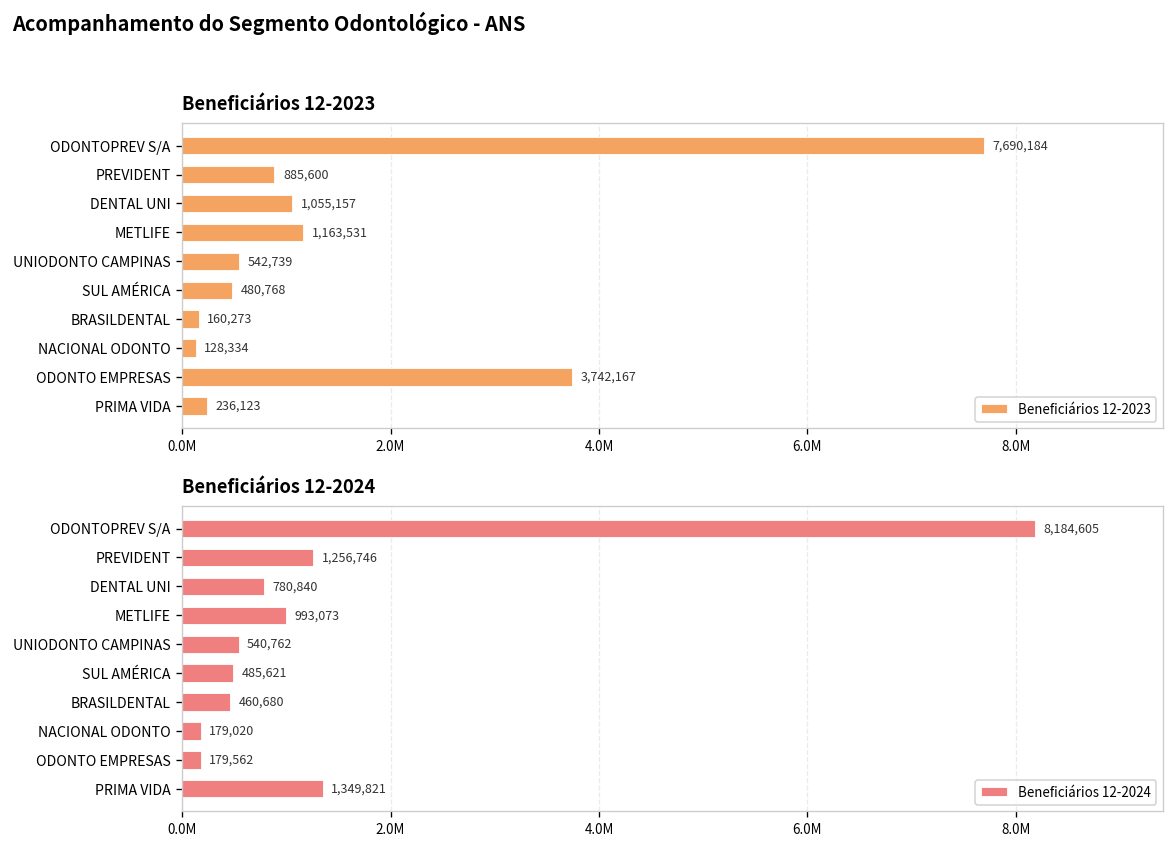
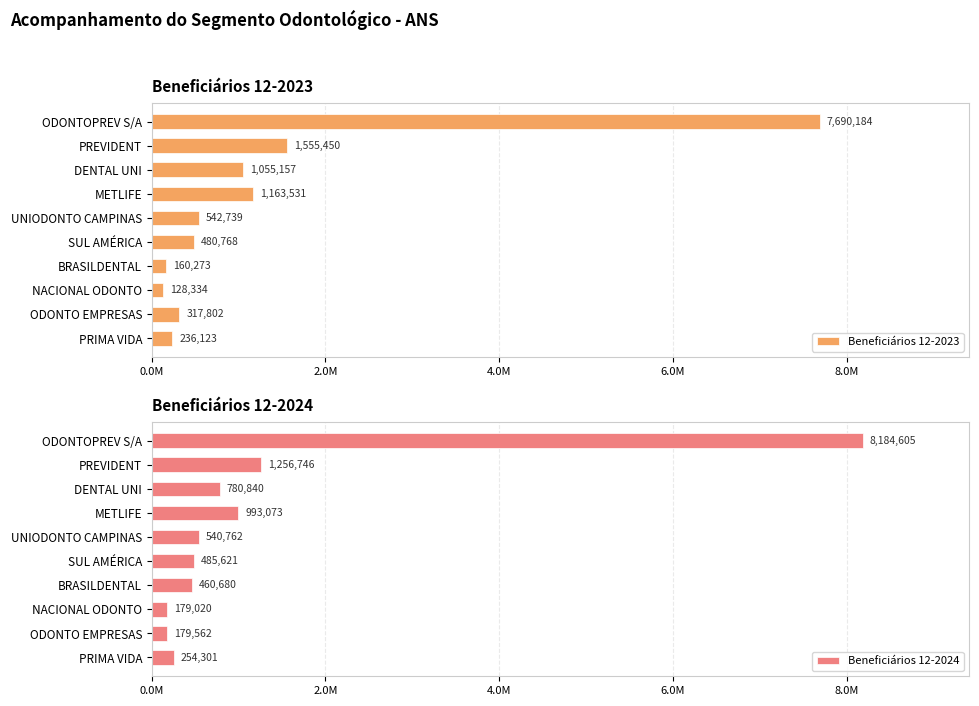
Beneficiários 12-2023, PREVIDENT: 885,600 -> 1,555,450
Beneficiários 12-2023, ODONTO EMPRESAS: 3,742,167 -> 317,802
Beneficiários 12-2024, PRIMA VIDA: 1,349,821 -> 254,301
